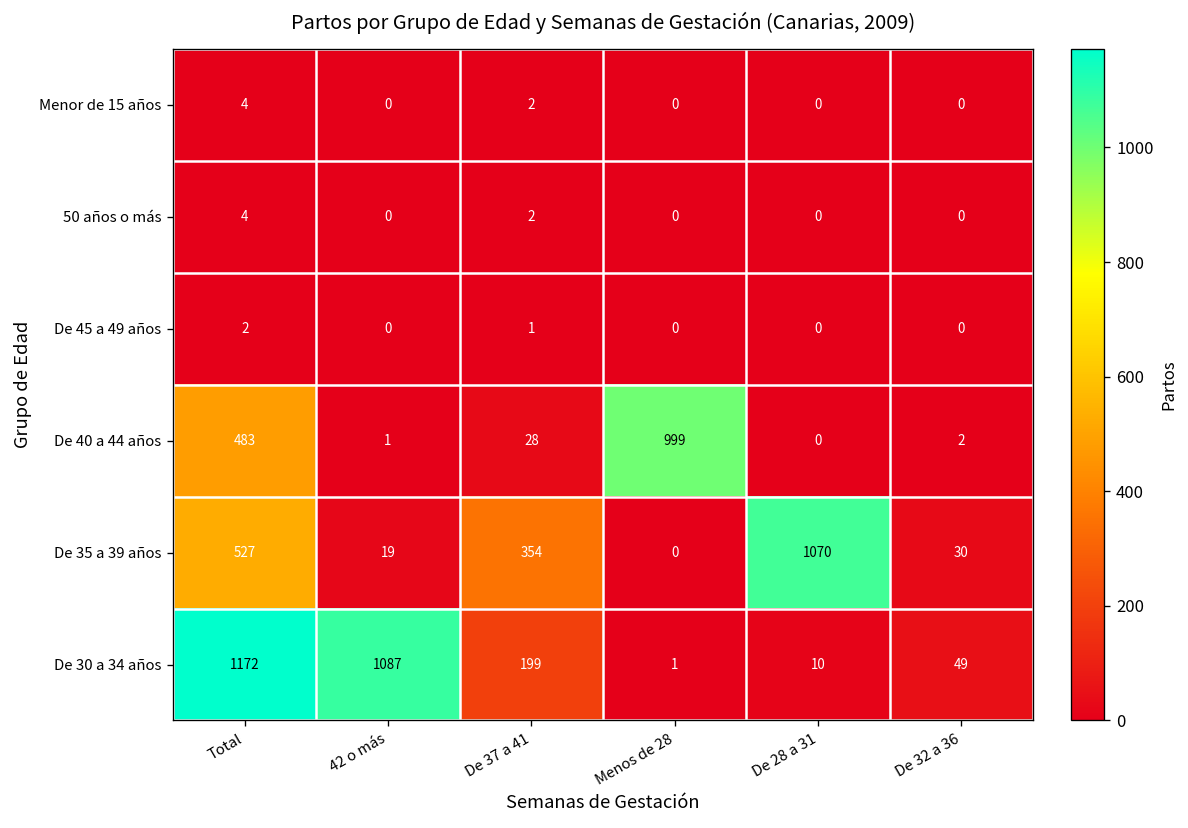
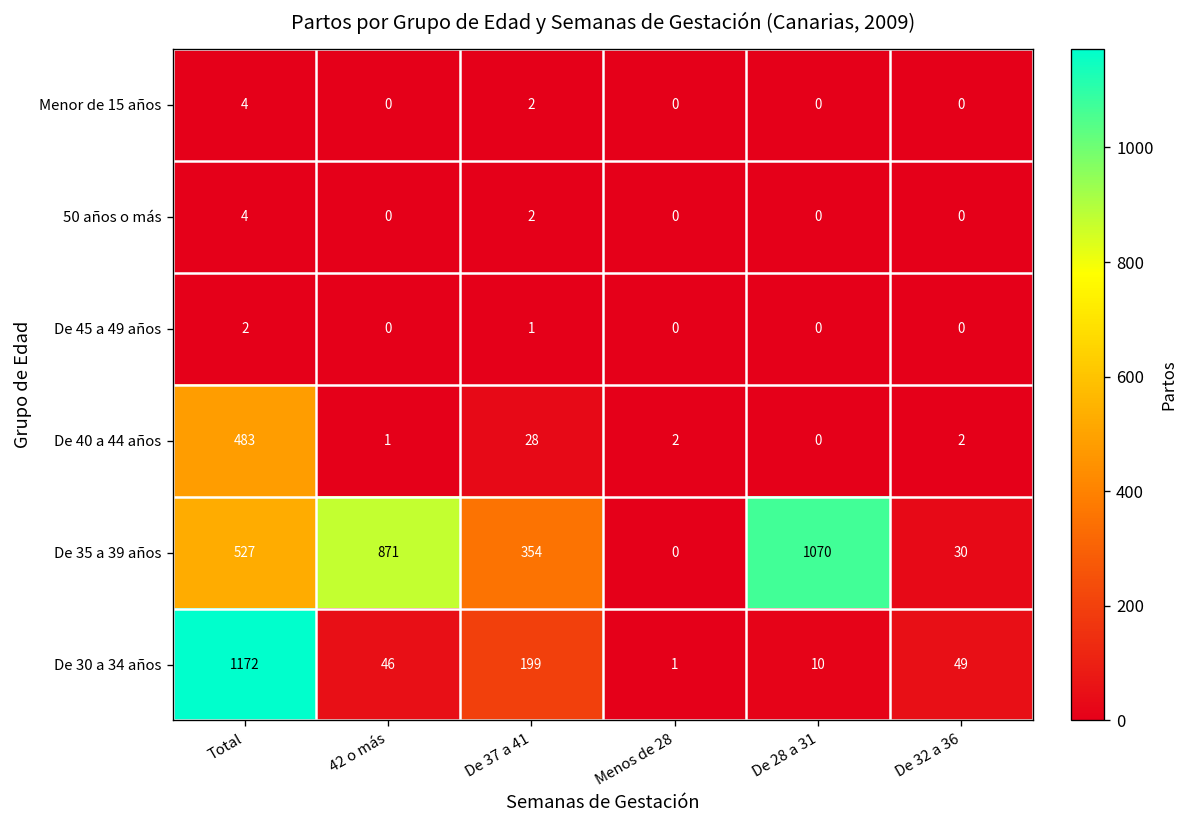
De 40 a 44 años, Menos de 28: 999 -> 2
De 35 a 39 años, 42 o más: 19 -> 871
De 30 a 34 años, 42 o más: 1087 -> 46
